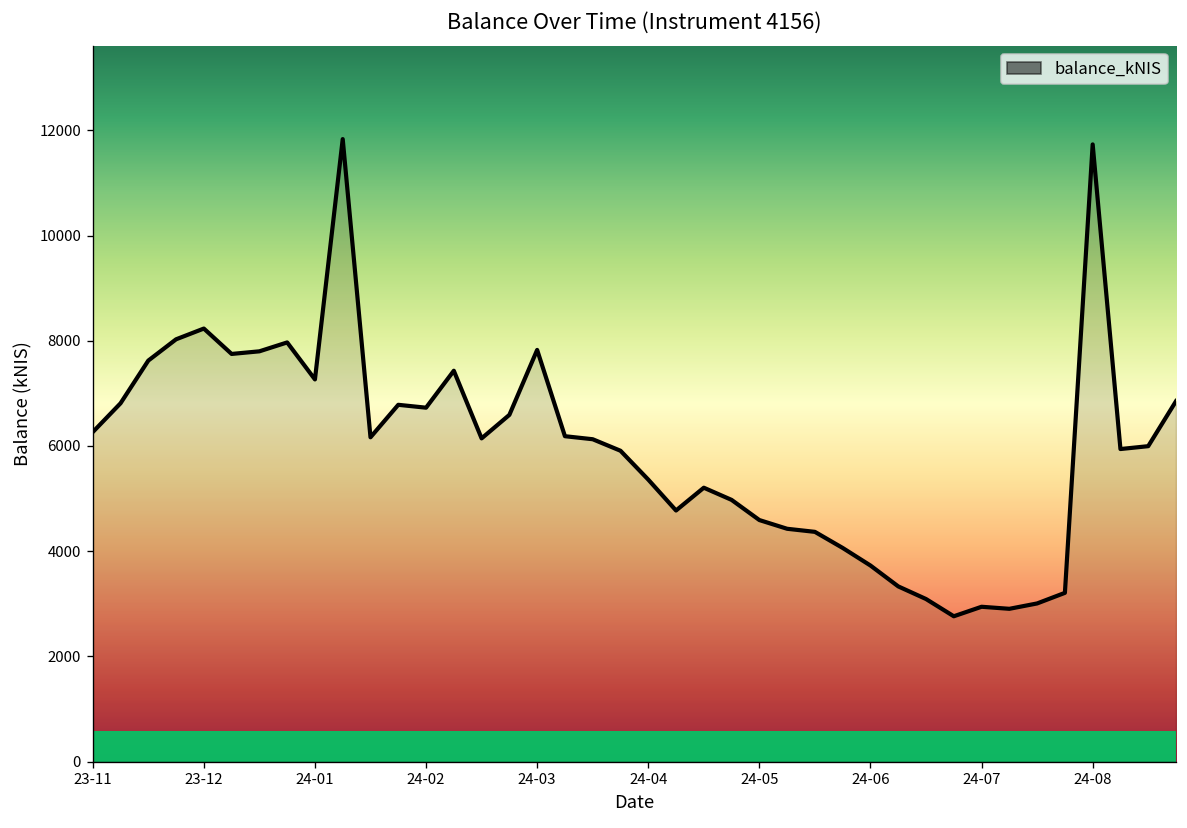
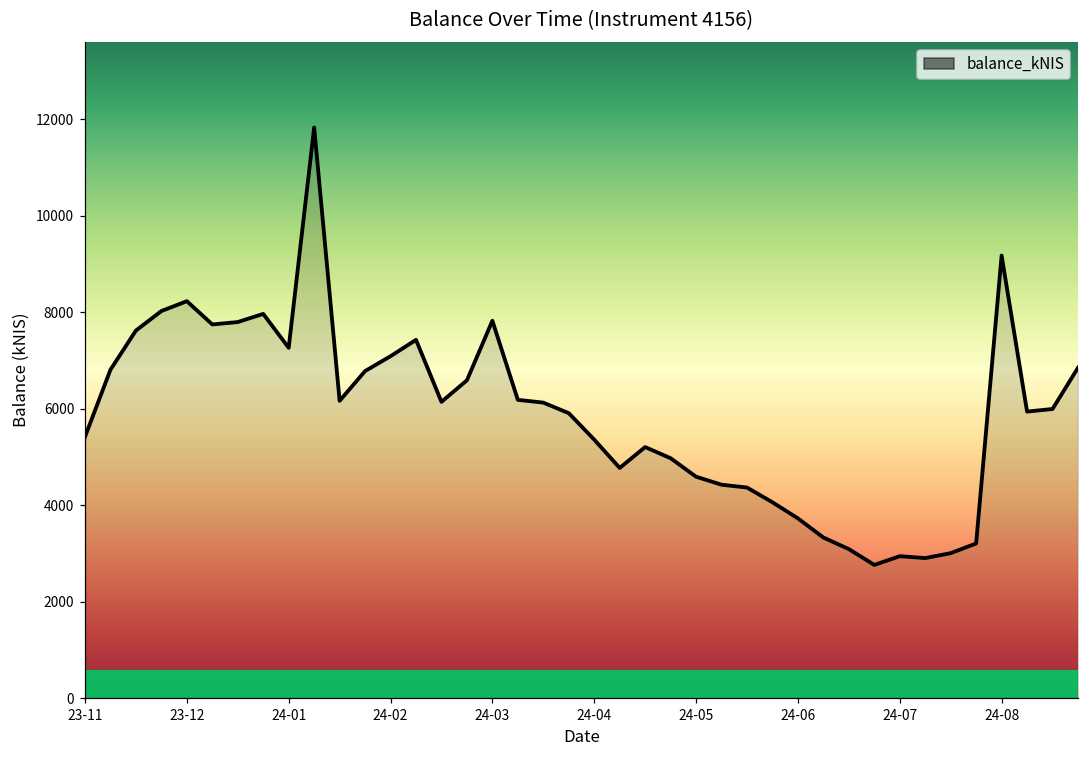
23-11: 6300 -> 5400
24-02: 6700 -> 7100
24-08: 11700 -> 9200
